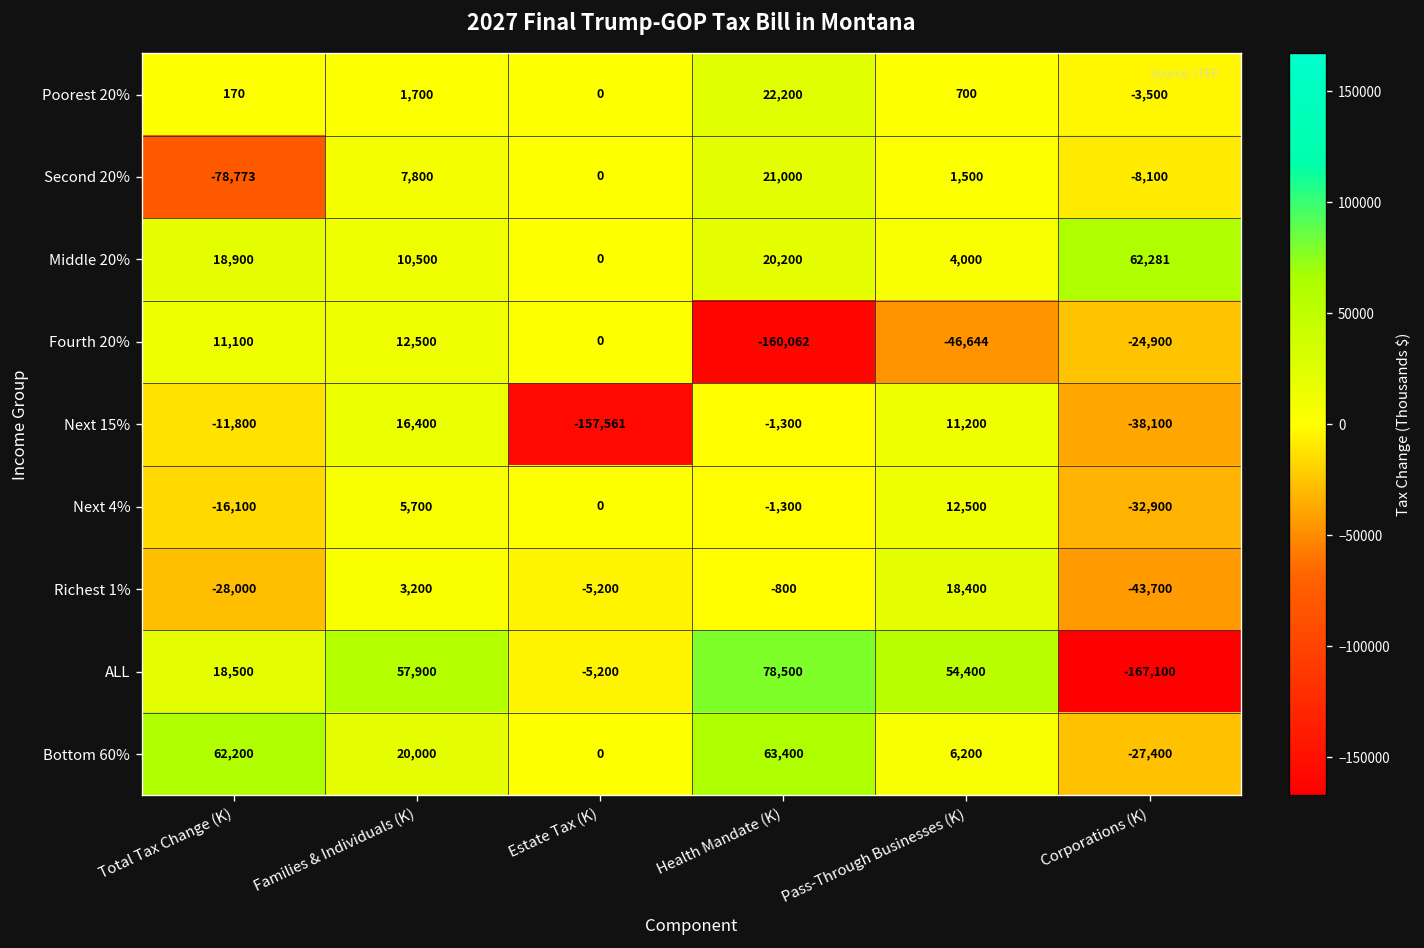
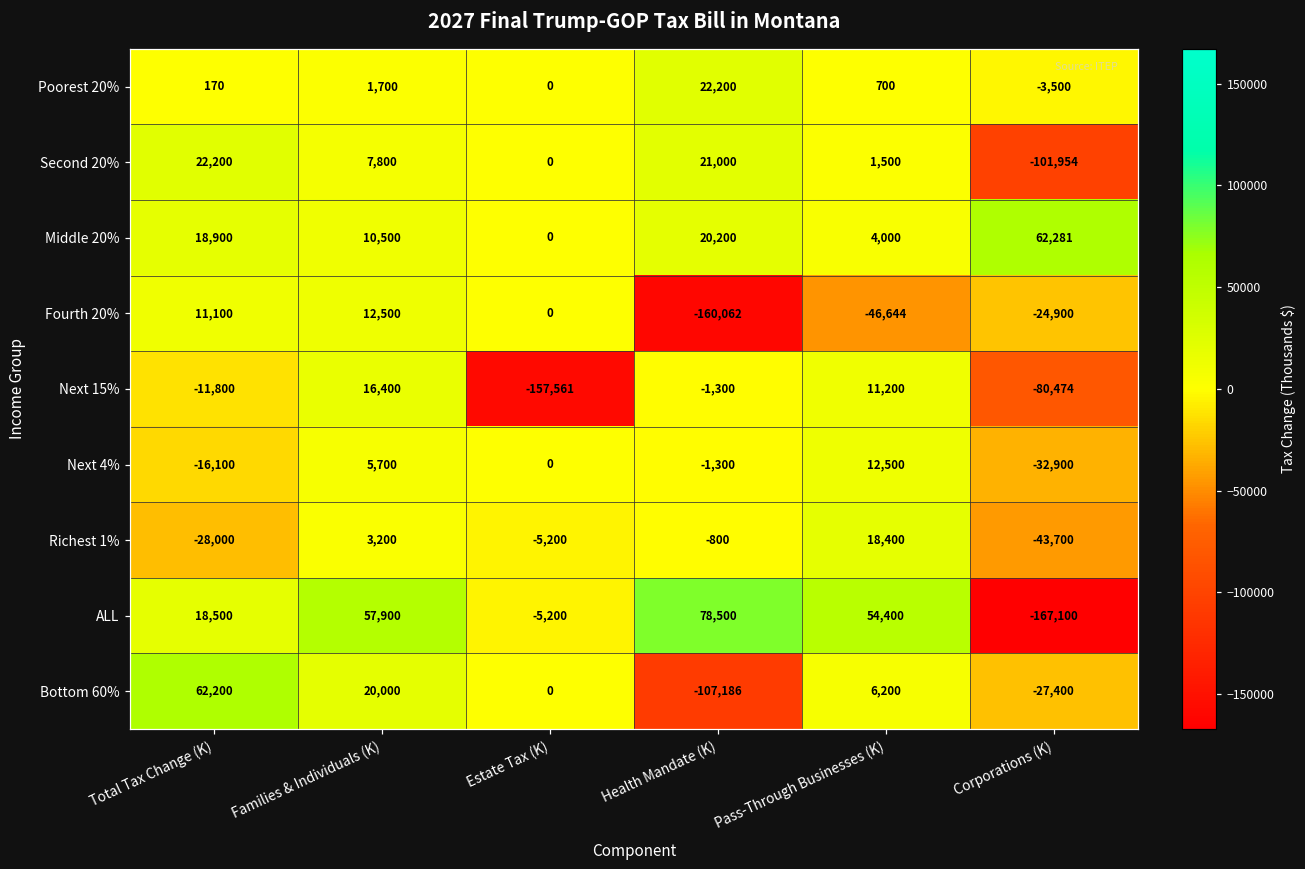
Second 20%, Total Tax Change (K): -78,773 -> 22,200
Second 20%, Corporations (K): -8,100 -> -101,954
Next 15%, Corporations (K): -38,100 -> -80,474
Bottom 60%, Health Mandate (K): 63,400 -> -107,186
